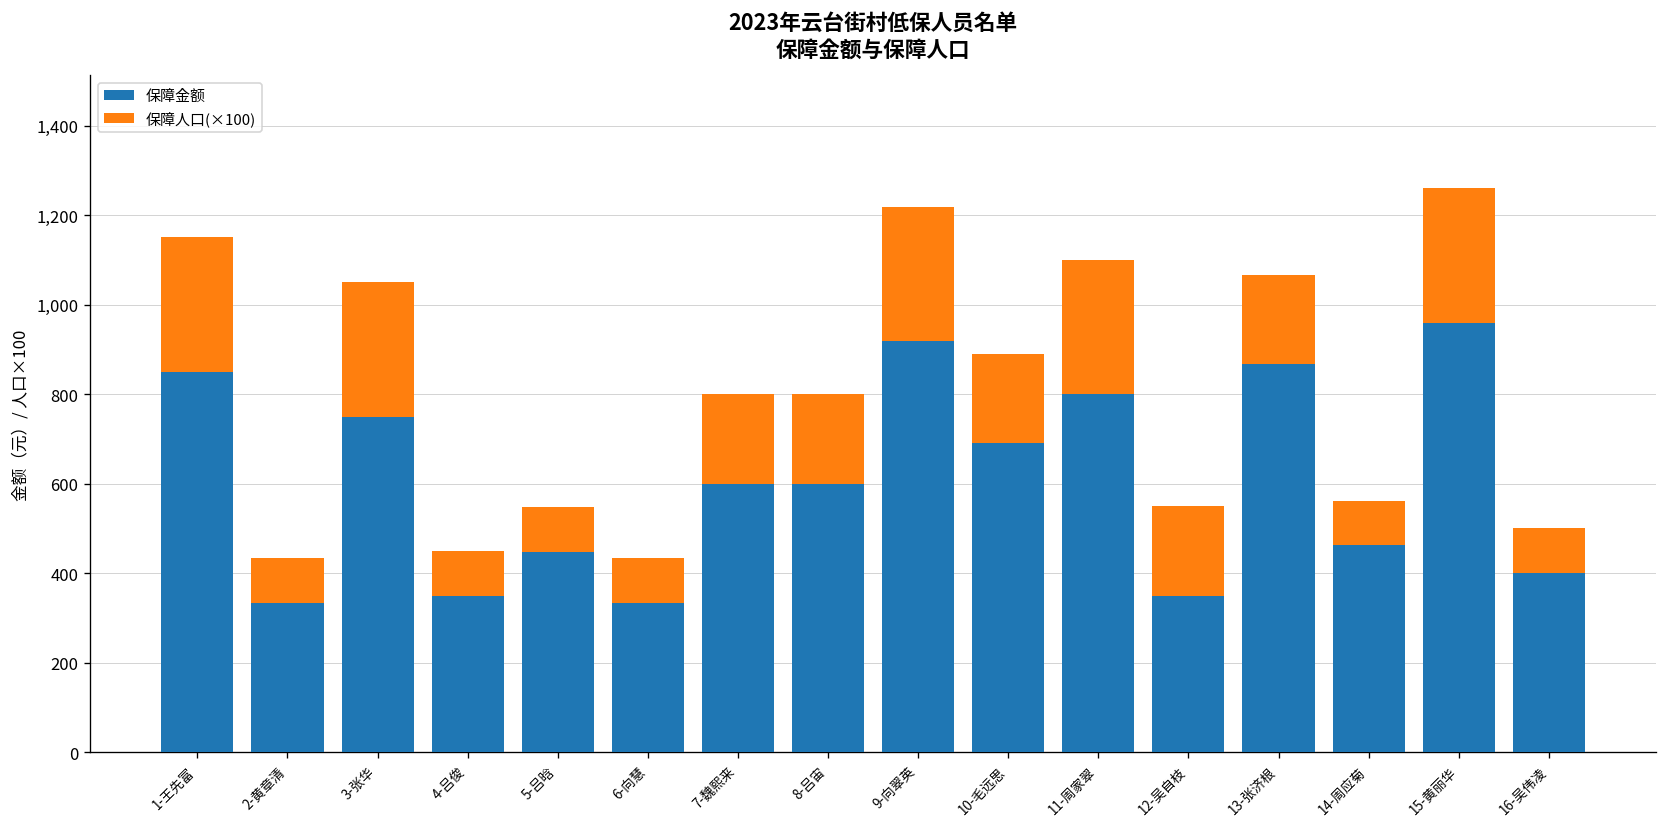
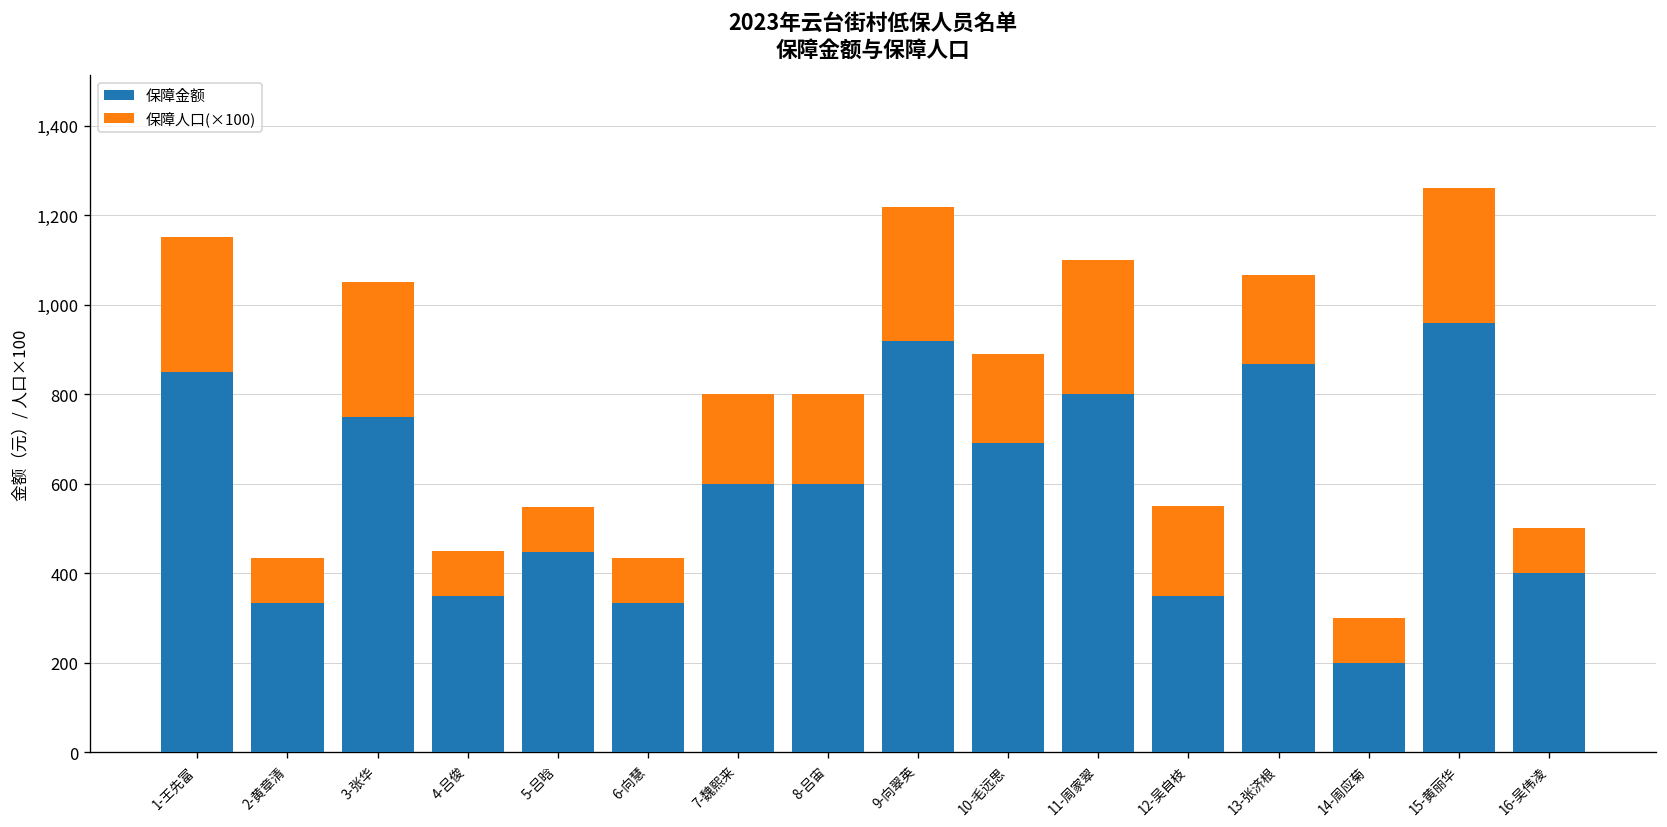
保障金额, 14-周应菊: 460 -> 200
